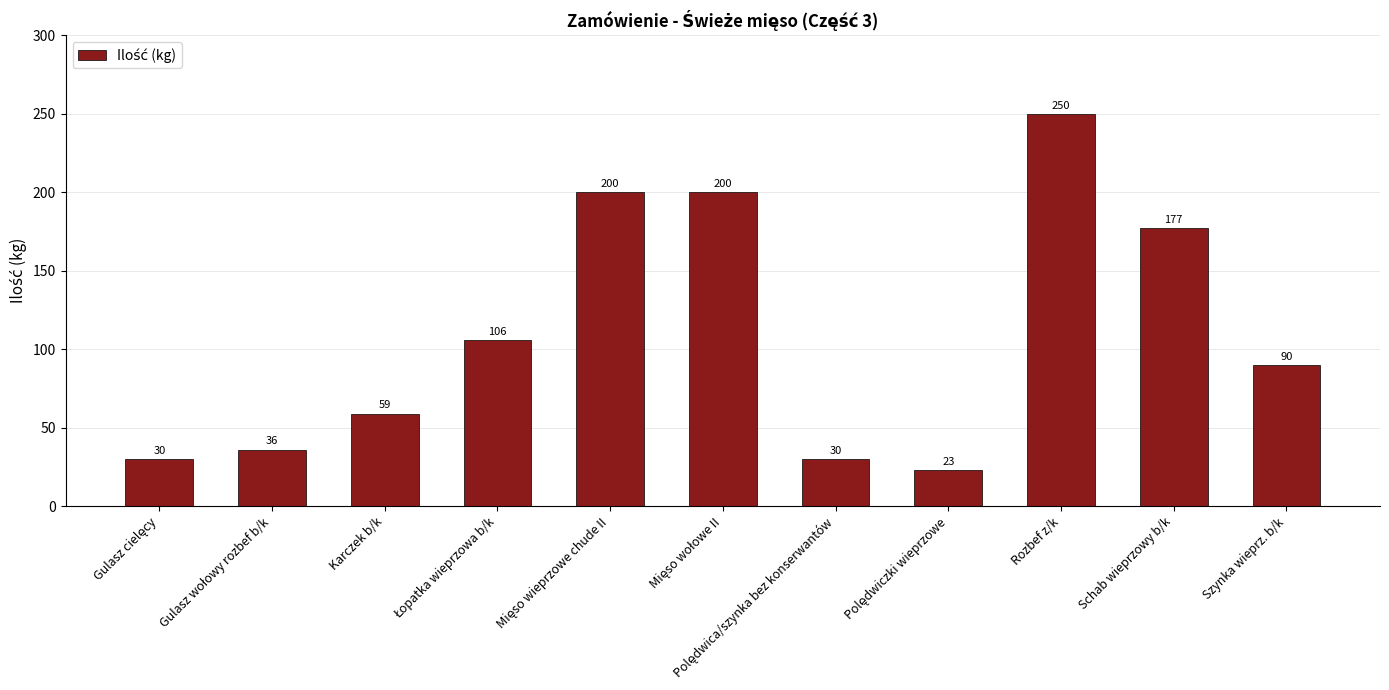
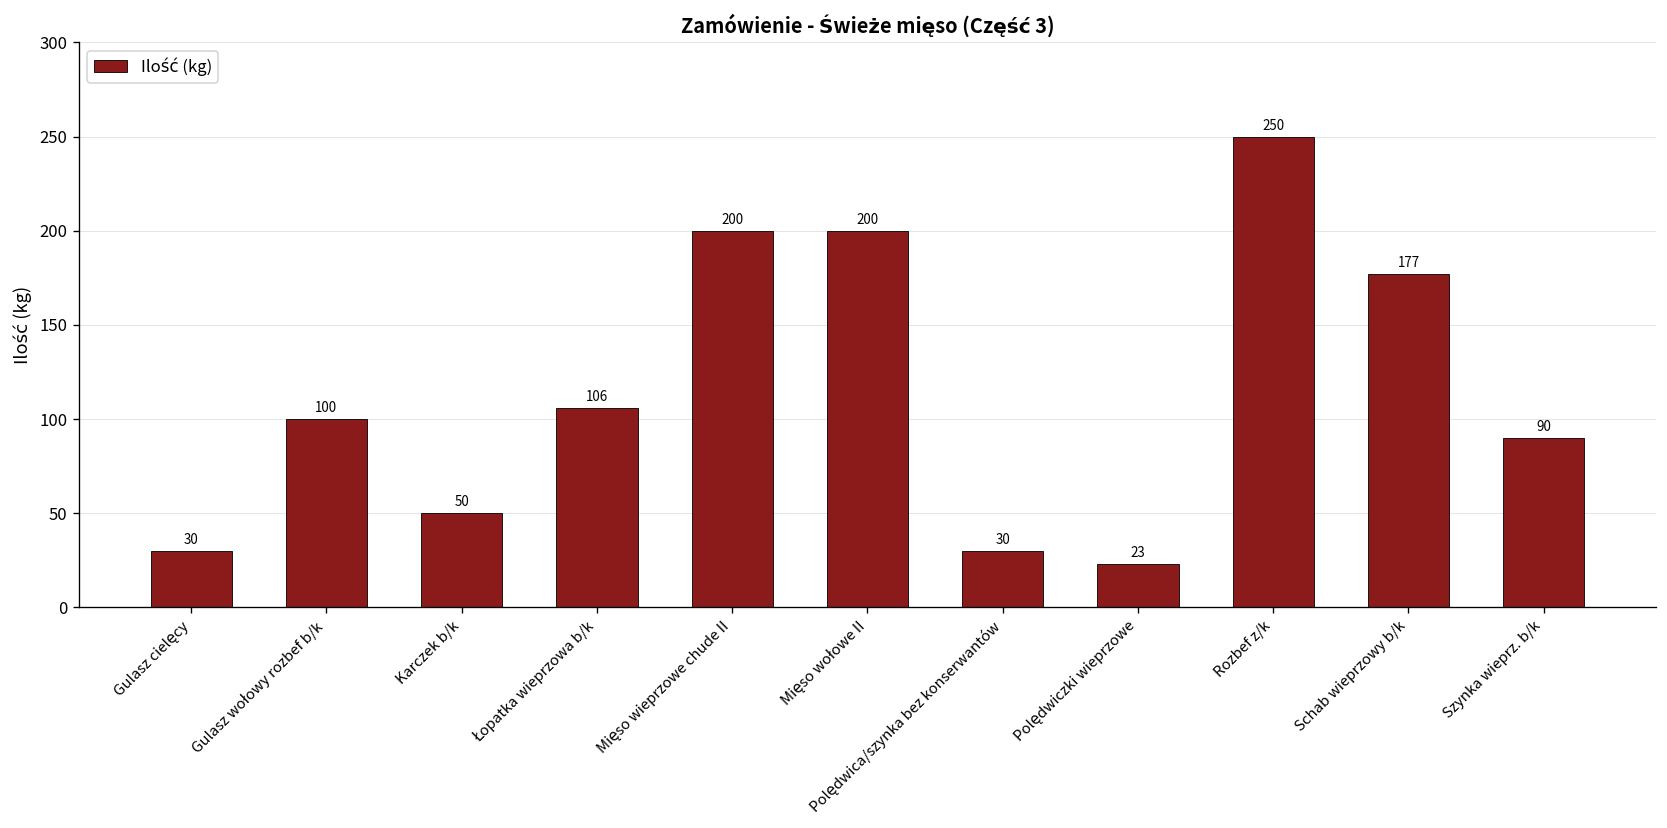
Gulasz wołowy rozbef b/k: 36 -> 100
Karczek b/k: 59 -> 50
